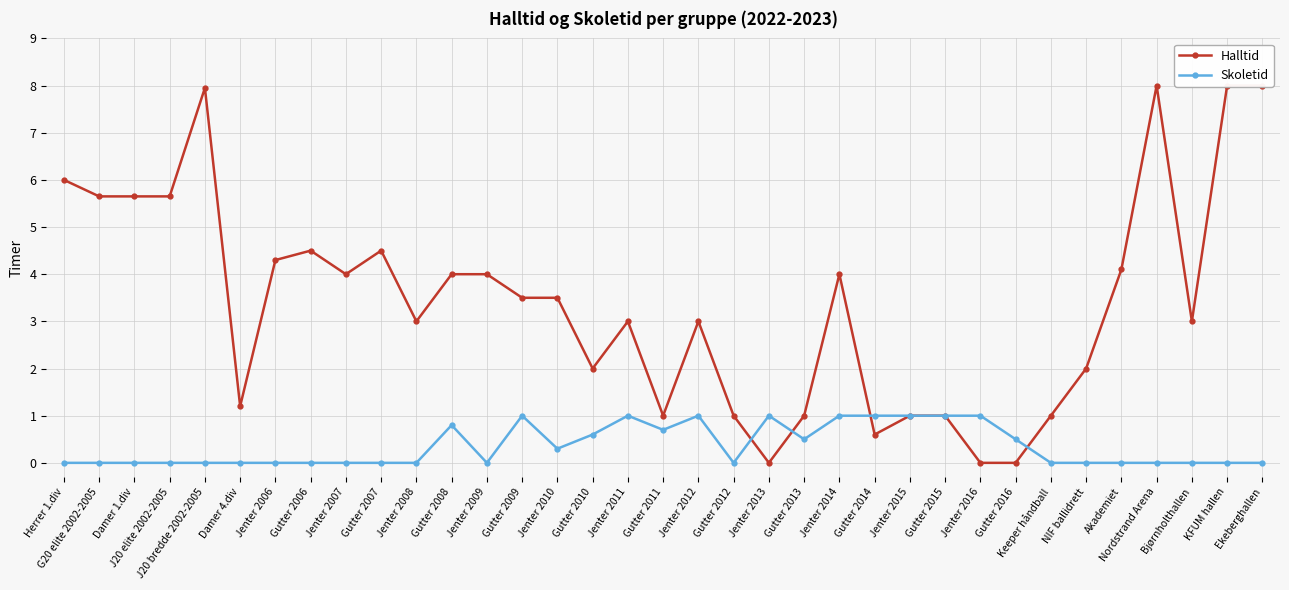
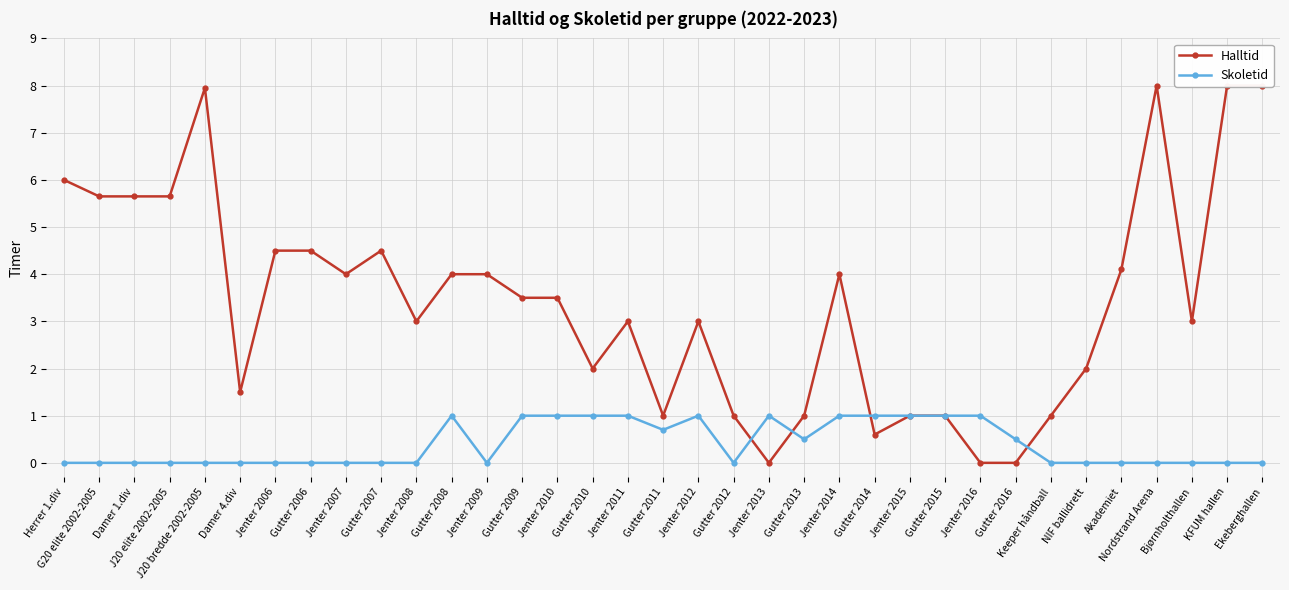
Halltid, Damer 4.div: 1.2 -> 1.5
Halltid, Jenter 2006: 4.3 -> 4.5
Skoletid, Gutter 2008: 0.8 -> 1.0
Skoletid, Jenter 2010: 0.3 -> 1.0
Skoletid, Gutter 2010: 0.6 -> 1.0
